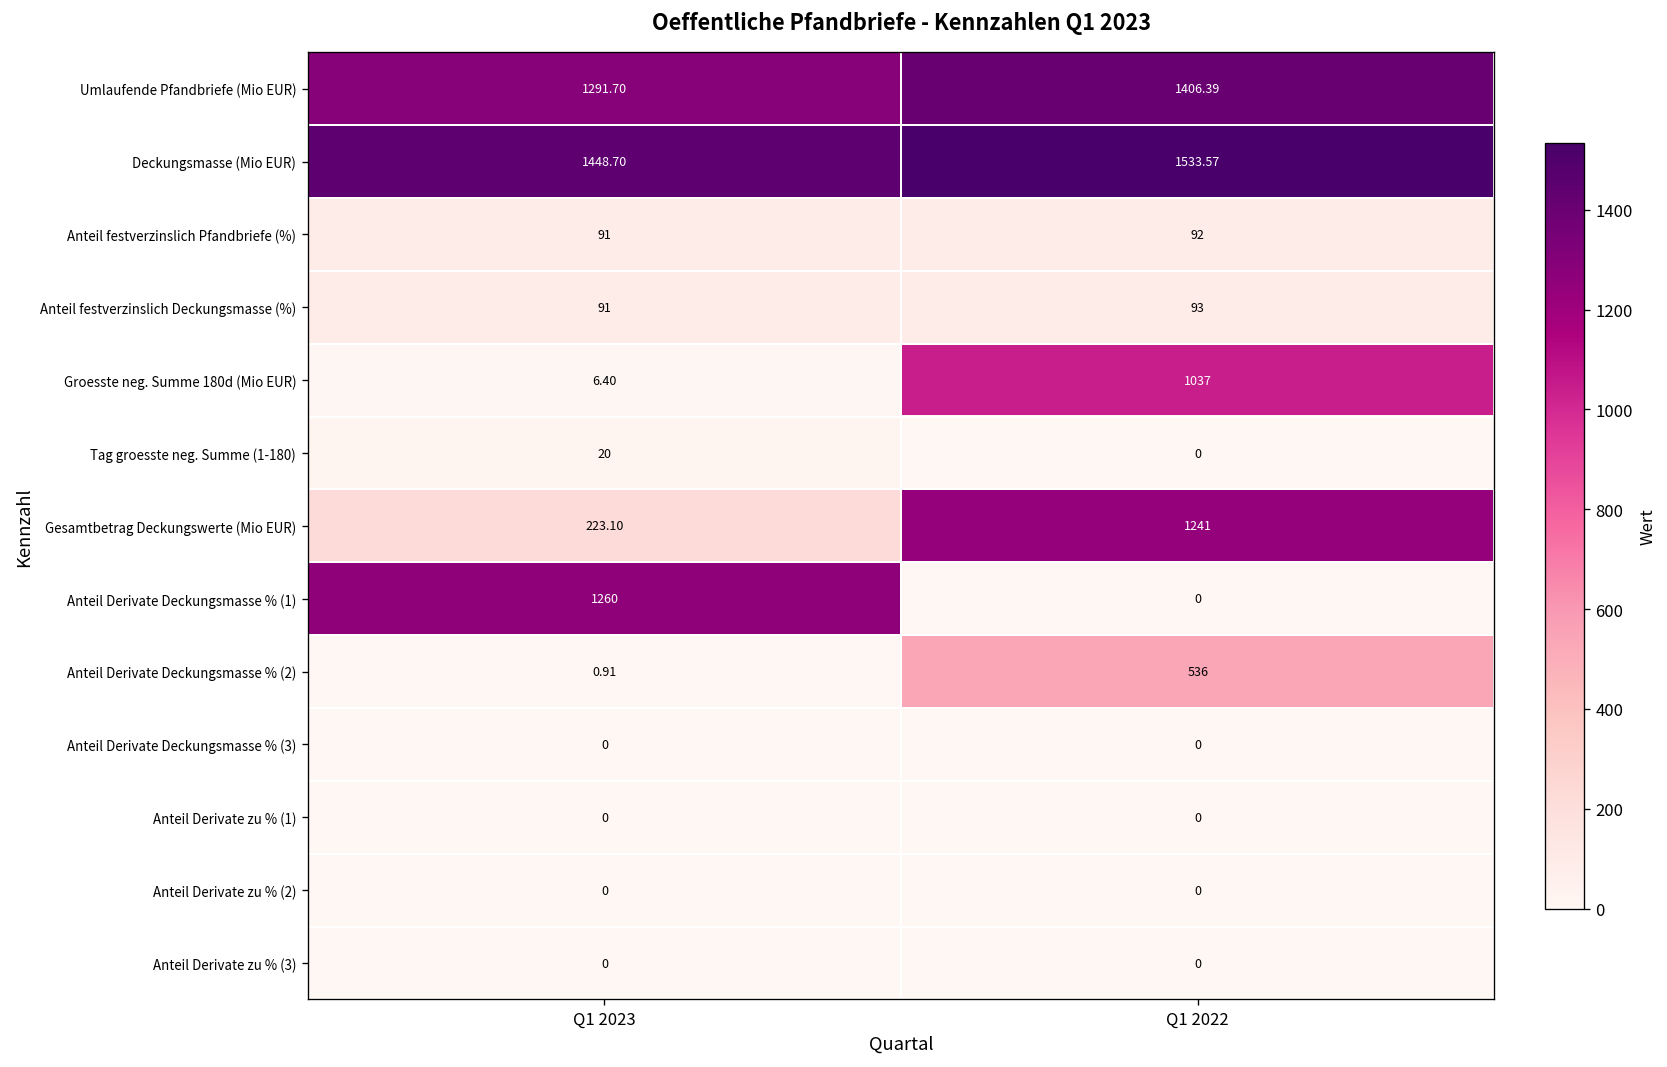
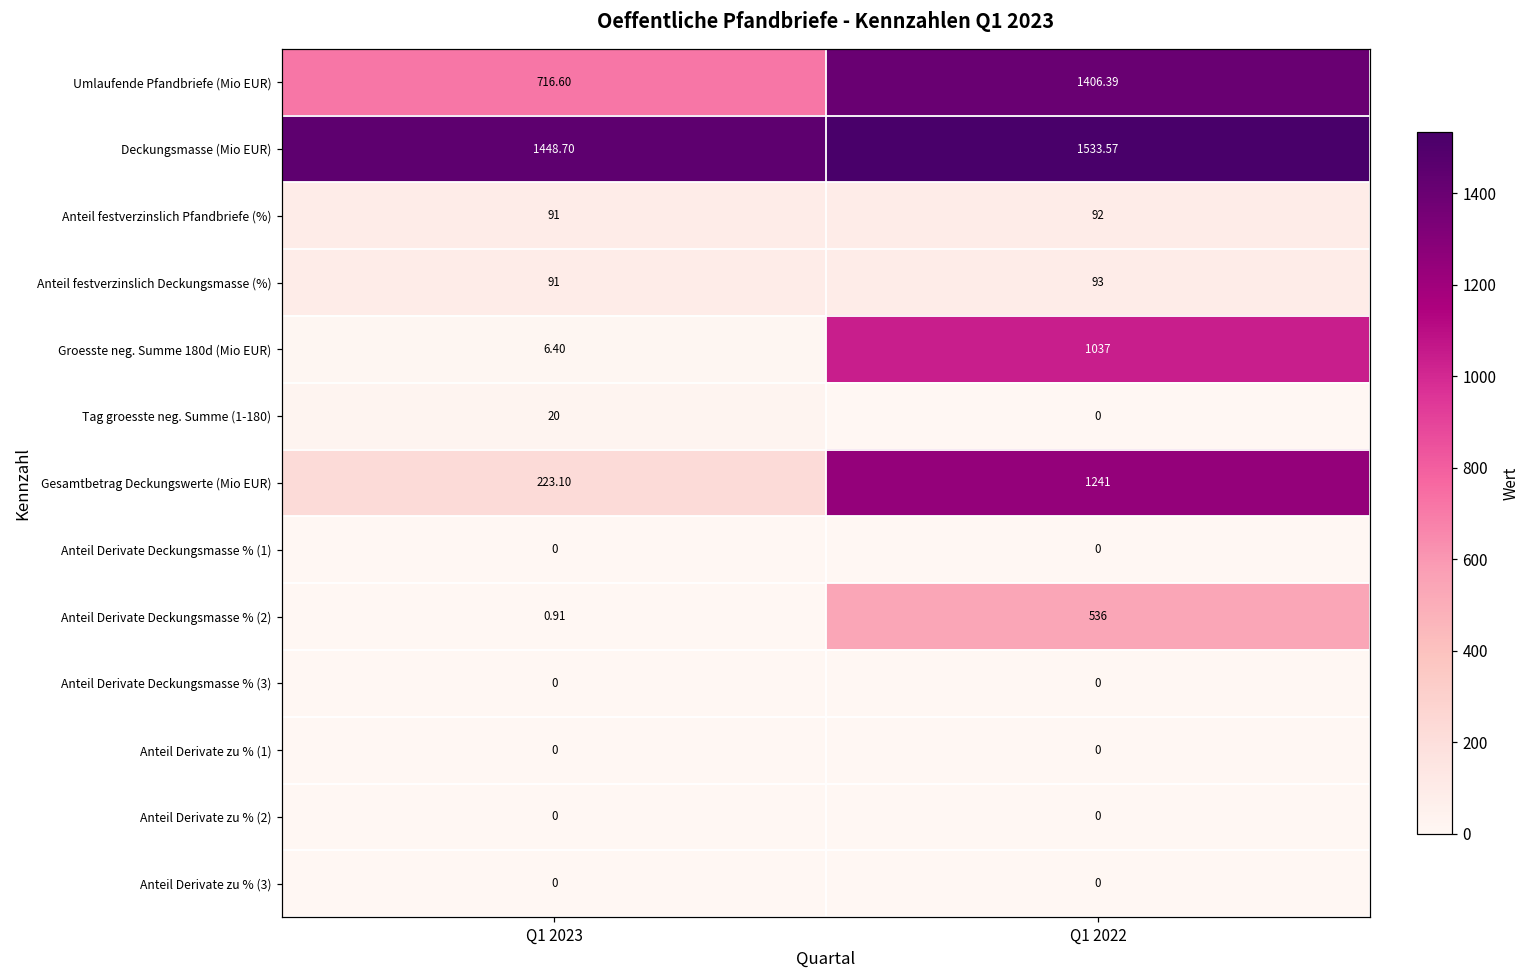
Umlaufende Pfandbriefe (Mio EUR), Q1 2023: 1291.70 -> 716.60
Anteil Derivate Deckungsmasse % (1), Q1 2023: 1260 -> 0
